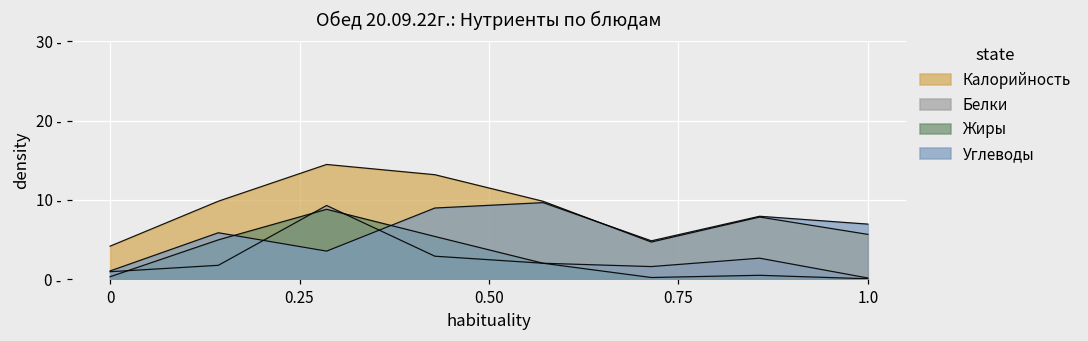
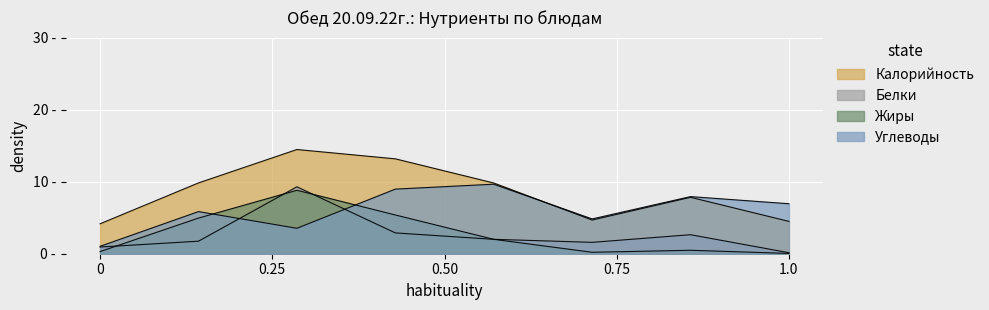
Калорийность, 1.0: 6 - -> 4 -
